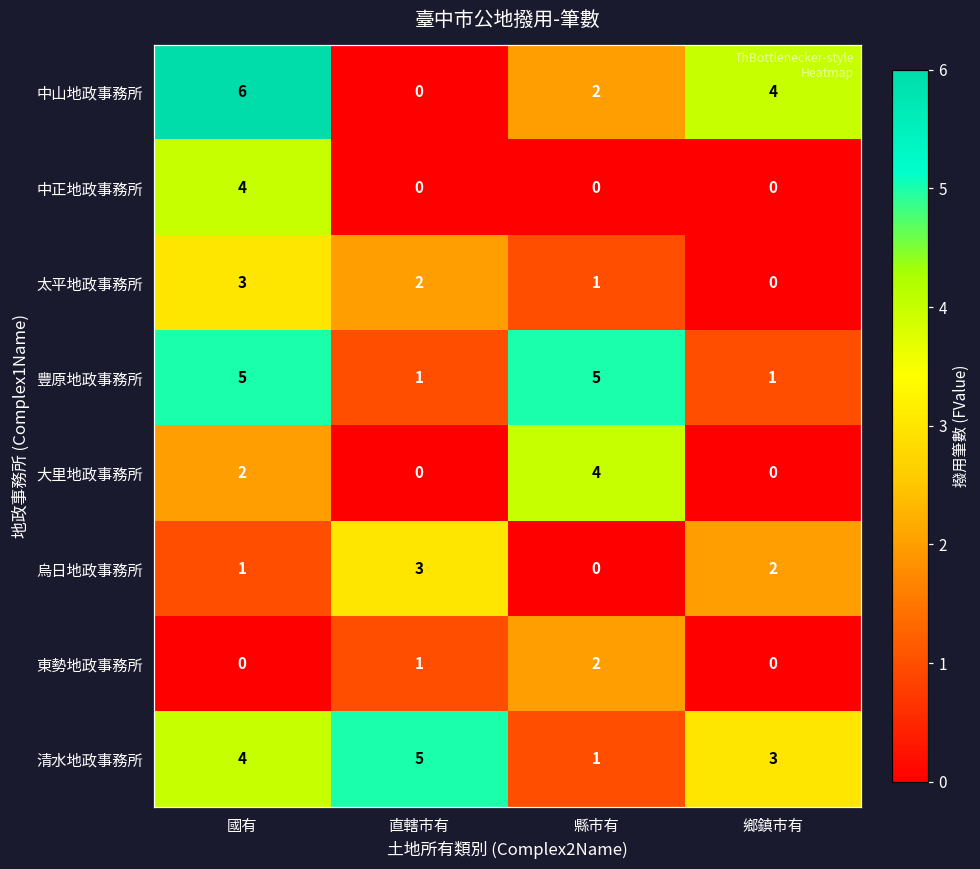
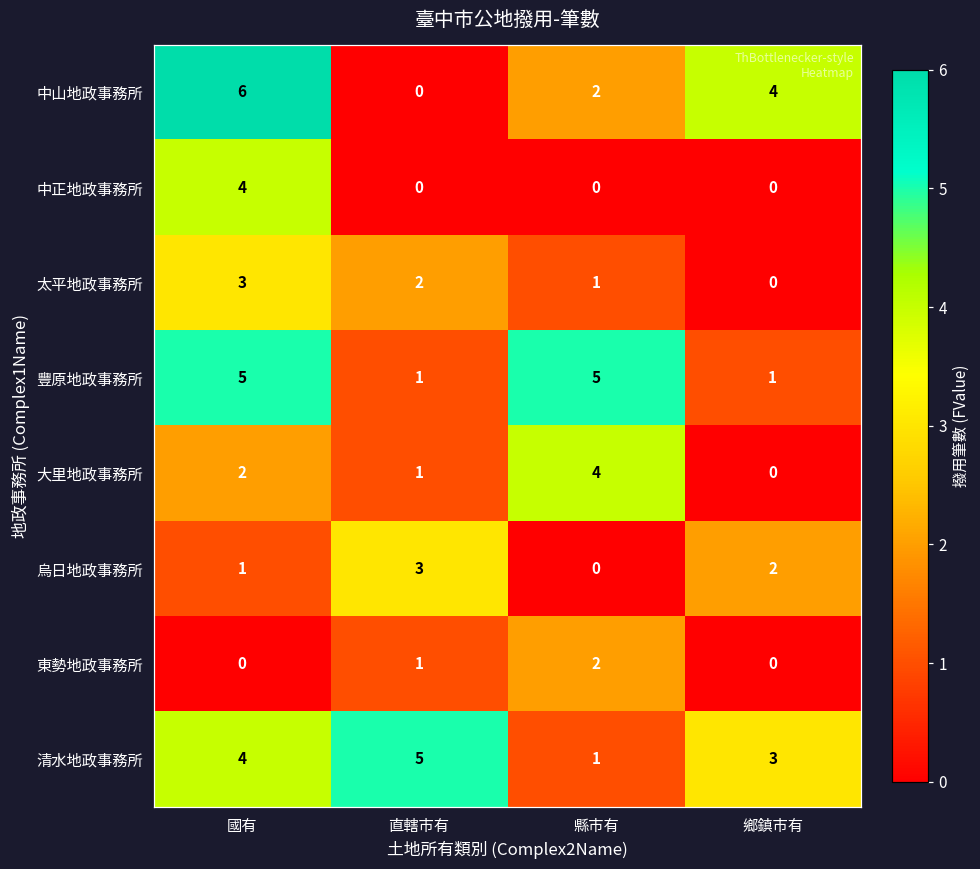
大里地政事務所, 直轄市有: 0 -> 1
